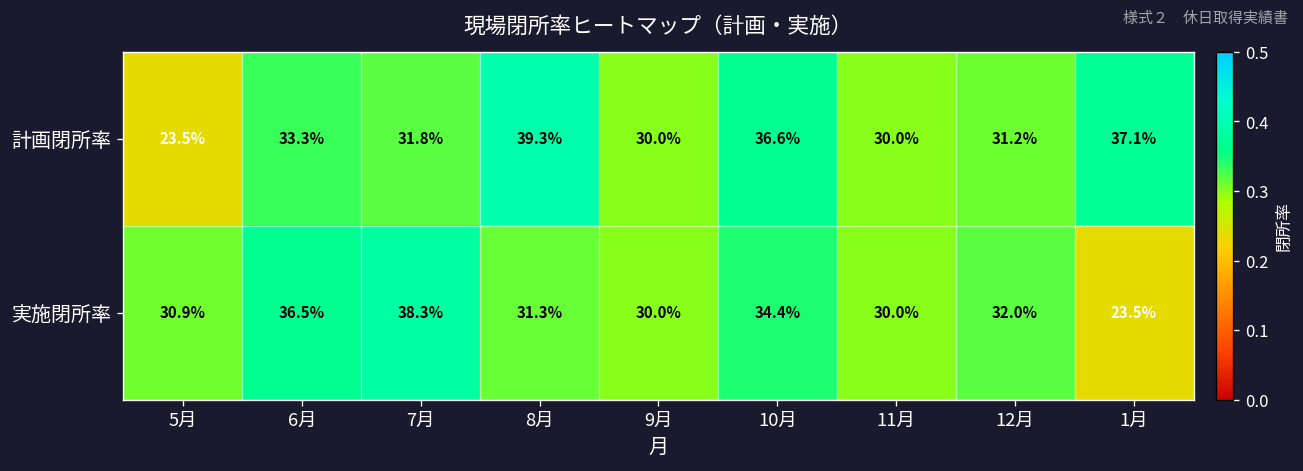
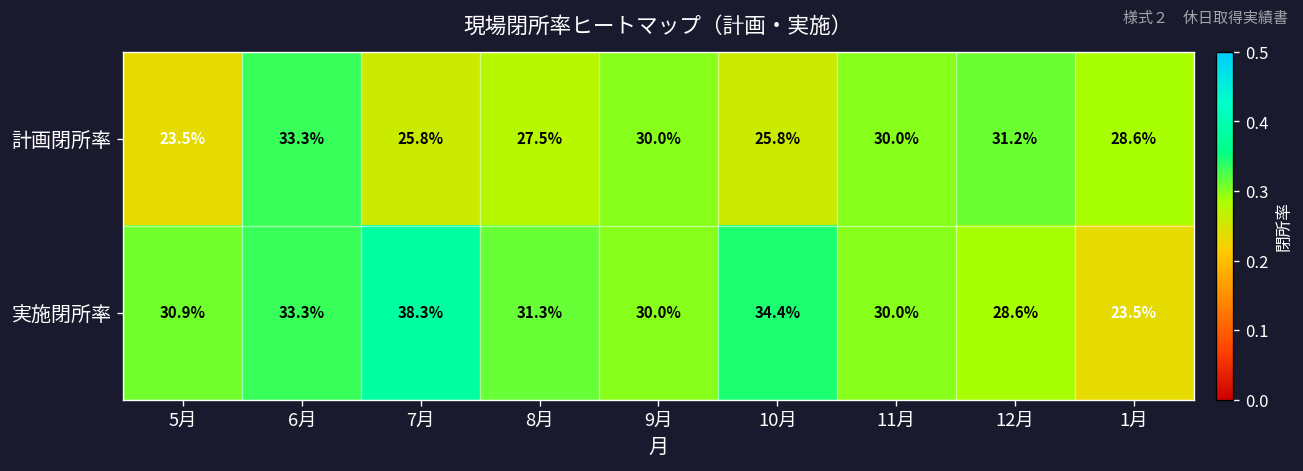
計画閉所率, 7月: 31.8% -> 25.8%
計画閉所率, 8月: 39.3% -> 27.5%
計画閉所率, 10月: 36.6% -> 25.8%
計画閉所率, 1月: 37.1% -> 28.6%
実施閉所率, 6月: 36.5% -> 33.3%
実施閉所率, 12月: 32.0% -> 28.6%
